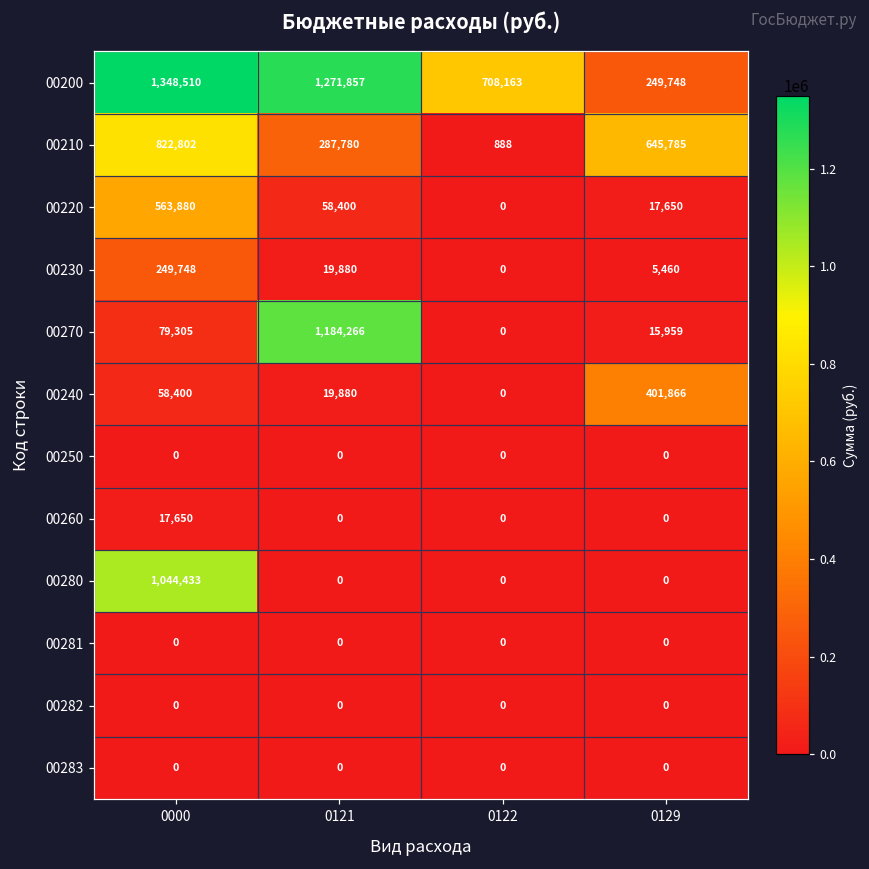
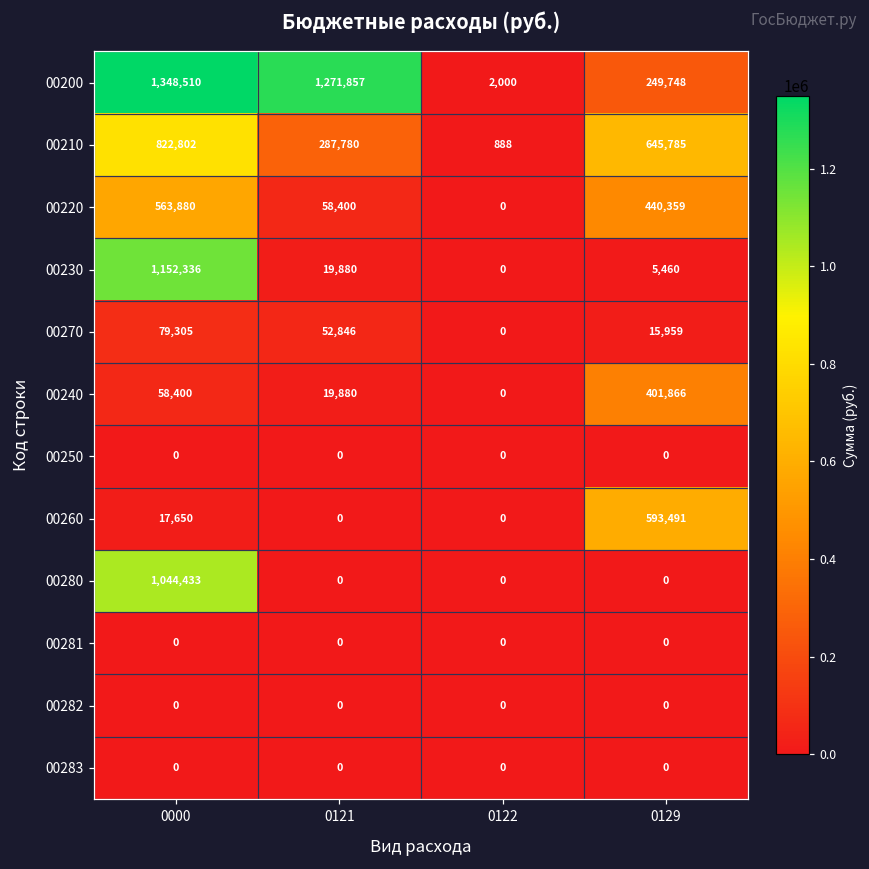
00200, 0122: 708,163 -> 2,000
00220, 0129: 17,650 -> 440,359
00230, 0000: 249,748 -> 1,152,336
00270, 0121: 1,184,266 -> 52,846
00260, 0129: 0 -> 593,491
